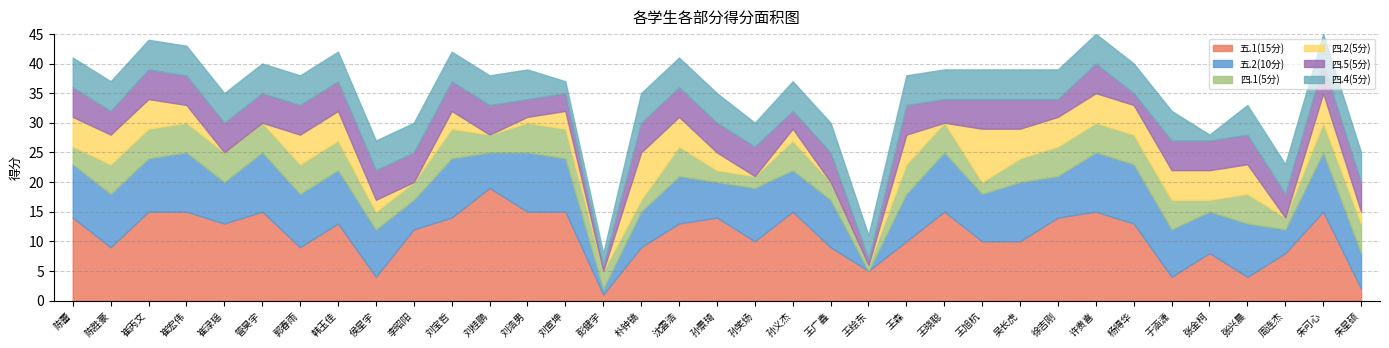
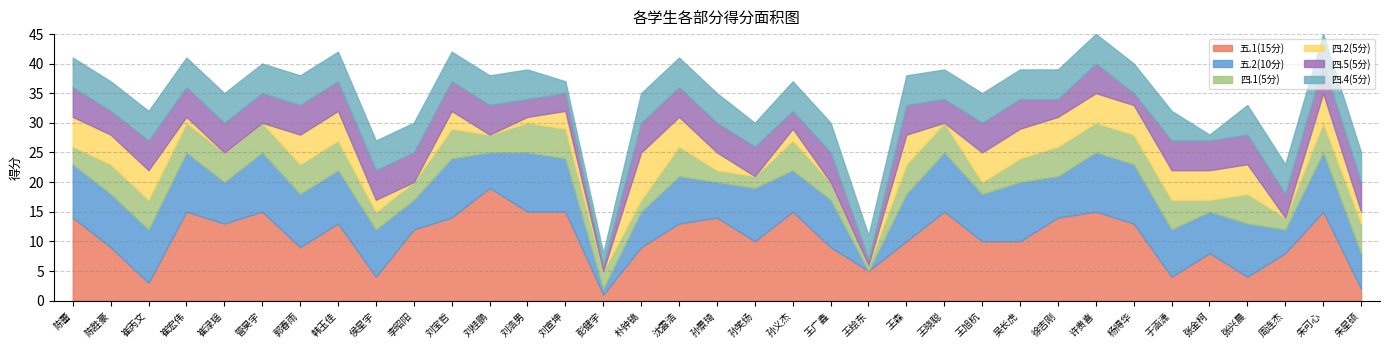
五.1(15分), 崔丙文: 15 -> 3
四.2(5分), 崔宏伟: 3 -> 1
四.2(5分), 王旭杭: 9 -> 5
